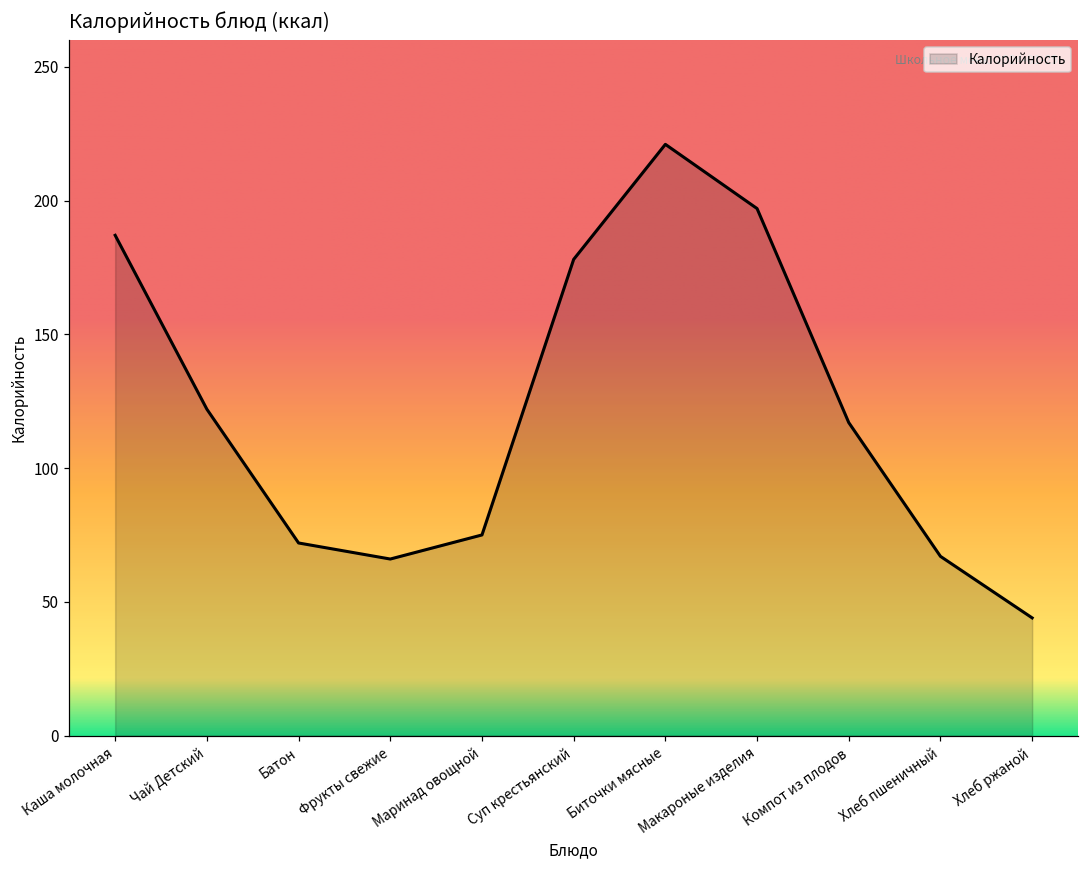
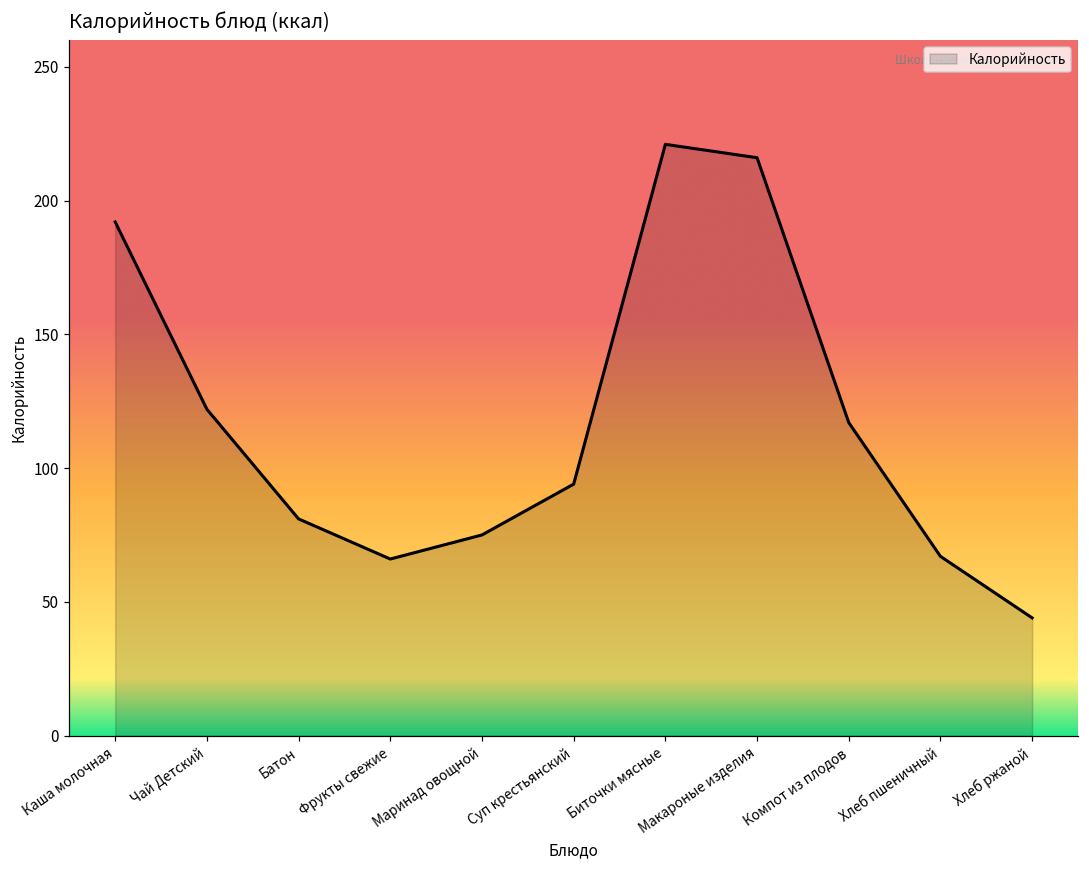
Каша молочная: 187 -> 192
Батон: 72 -> 81
Суп крестьянский: 178 -> 94
Макароные изделия: 197 -> 216
